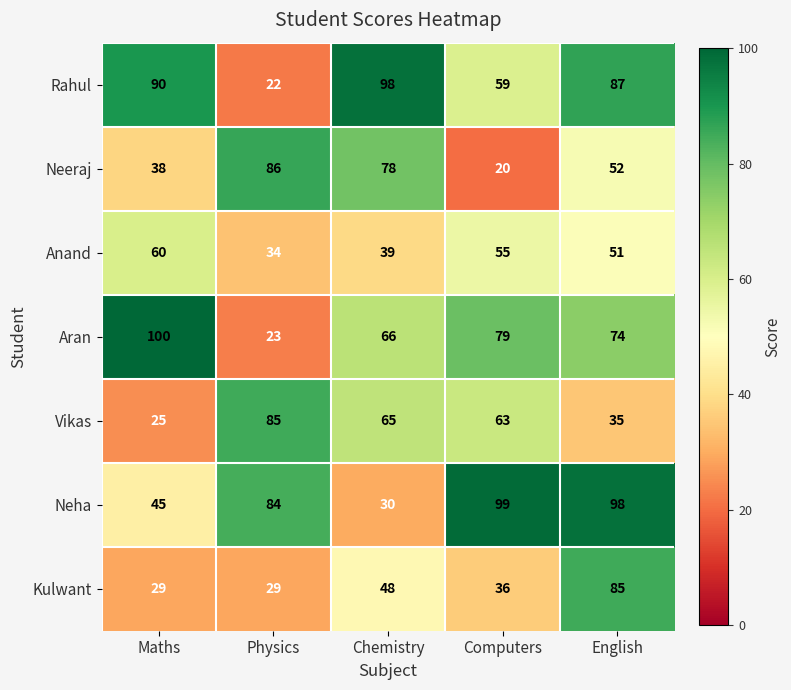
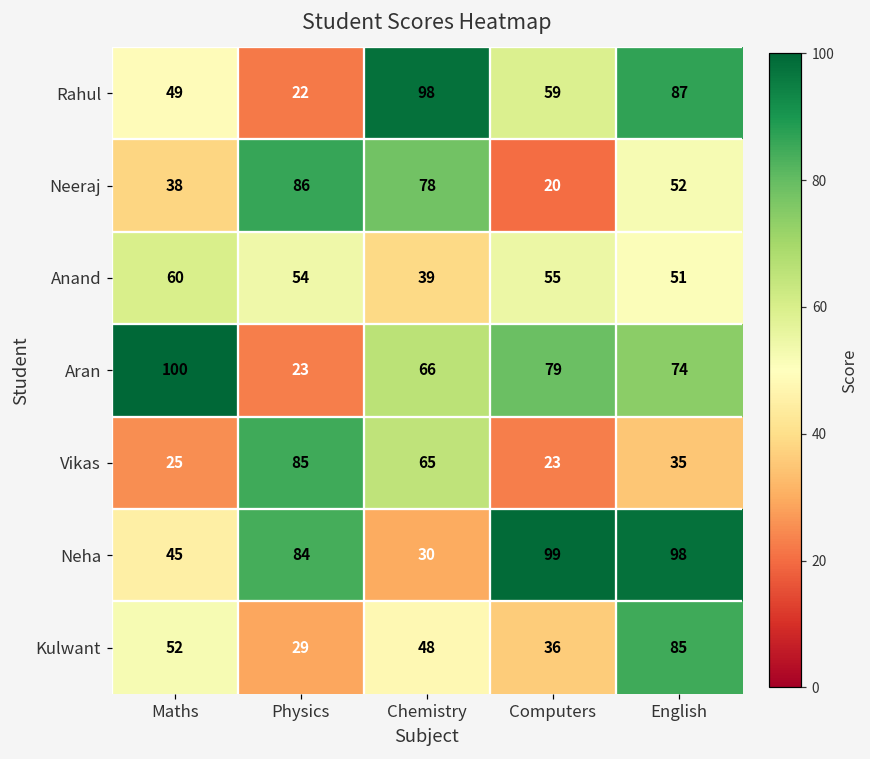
Rahul, Maths: 90 -> 49
Anand, Physics: 34 -> 54
Vikas, Computers: 63 -> 23
Kulwant, Maths: 29 -> 52
